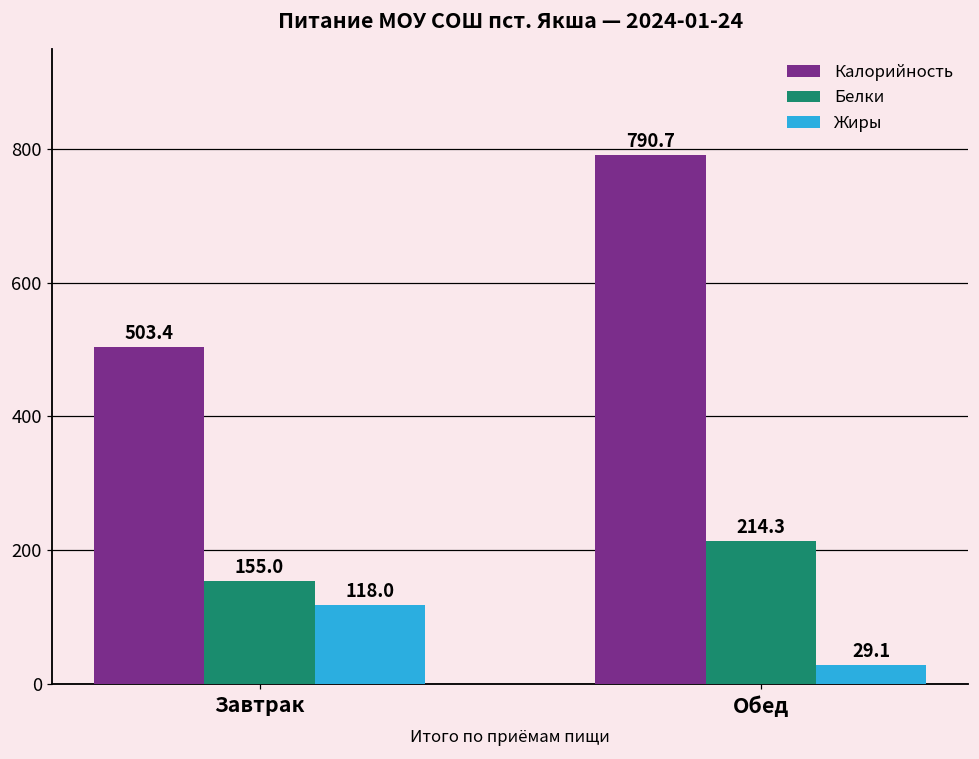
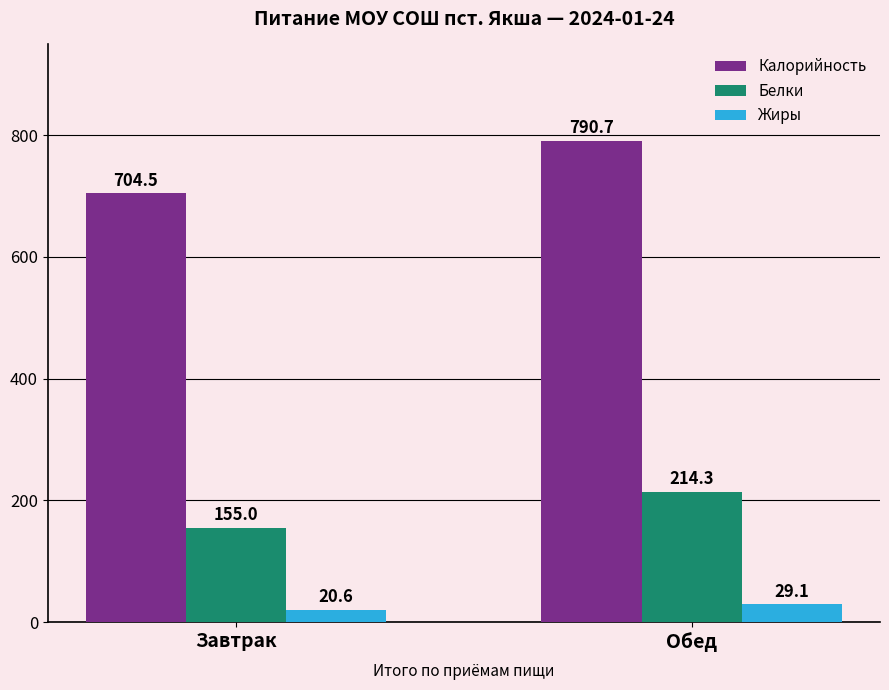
Калорийность, Завтрак: 503.4 -> 704.5
Жиры, Завтрак: 118.0 -> 20.6
